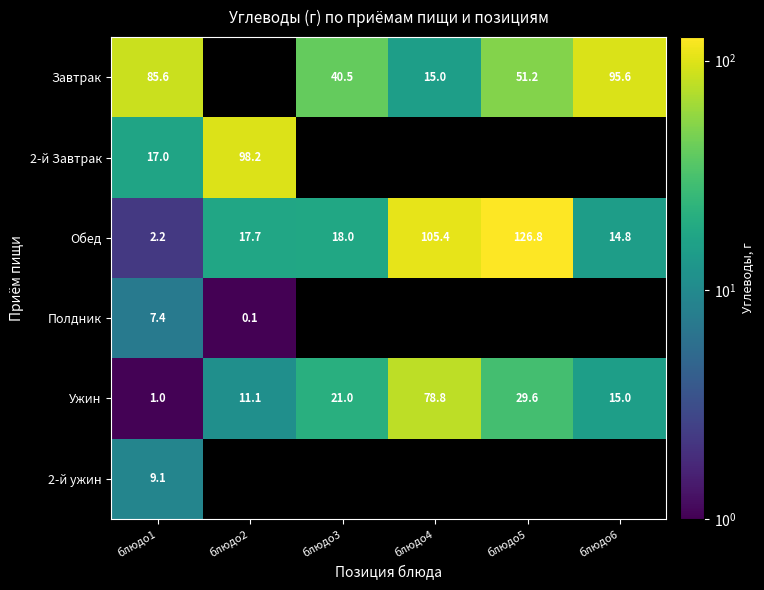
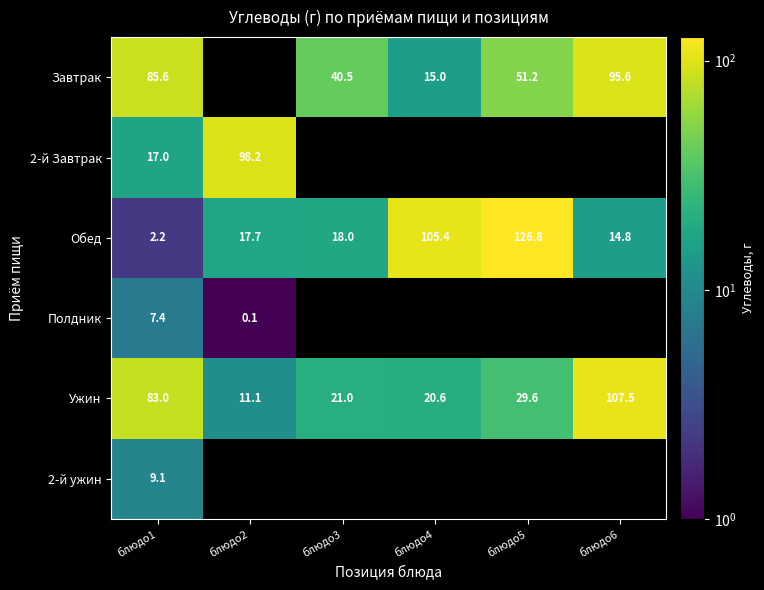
Ужин, блюдо1: 1.0 -> 83.0
Ужин, блюдо4: 78.8 -> 20.6
Ужин, блюдо6: 15.0 -> 107.5
